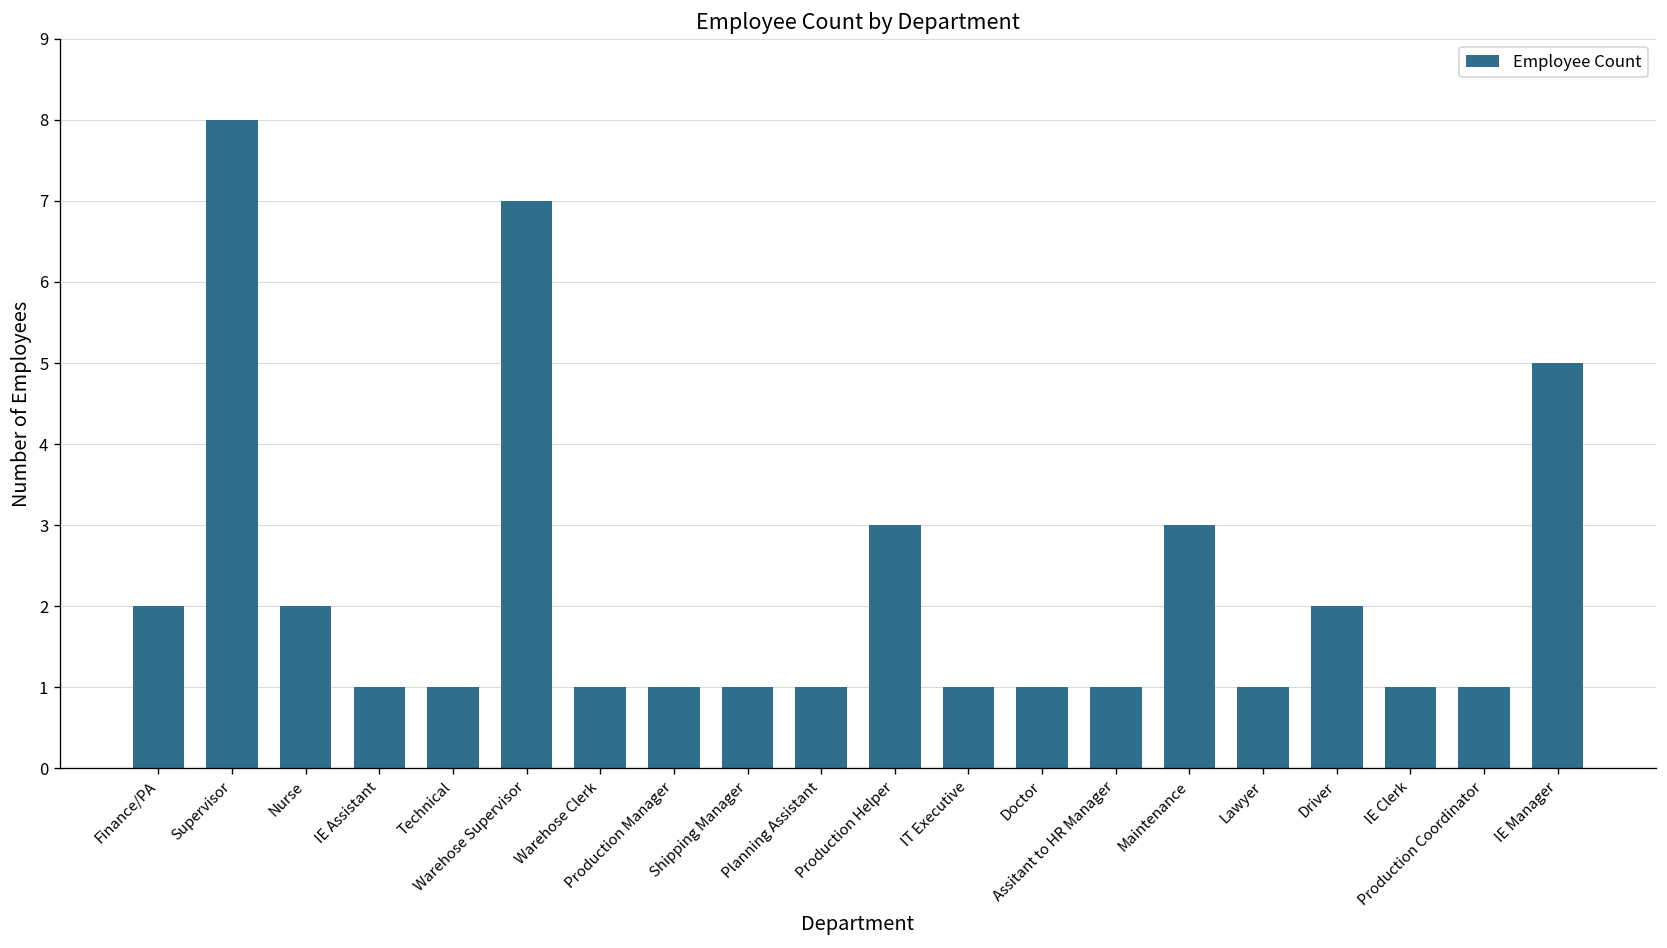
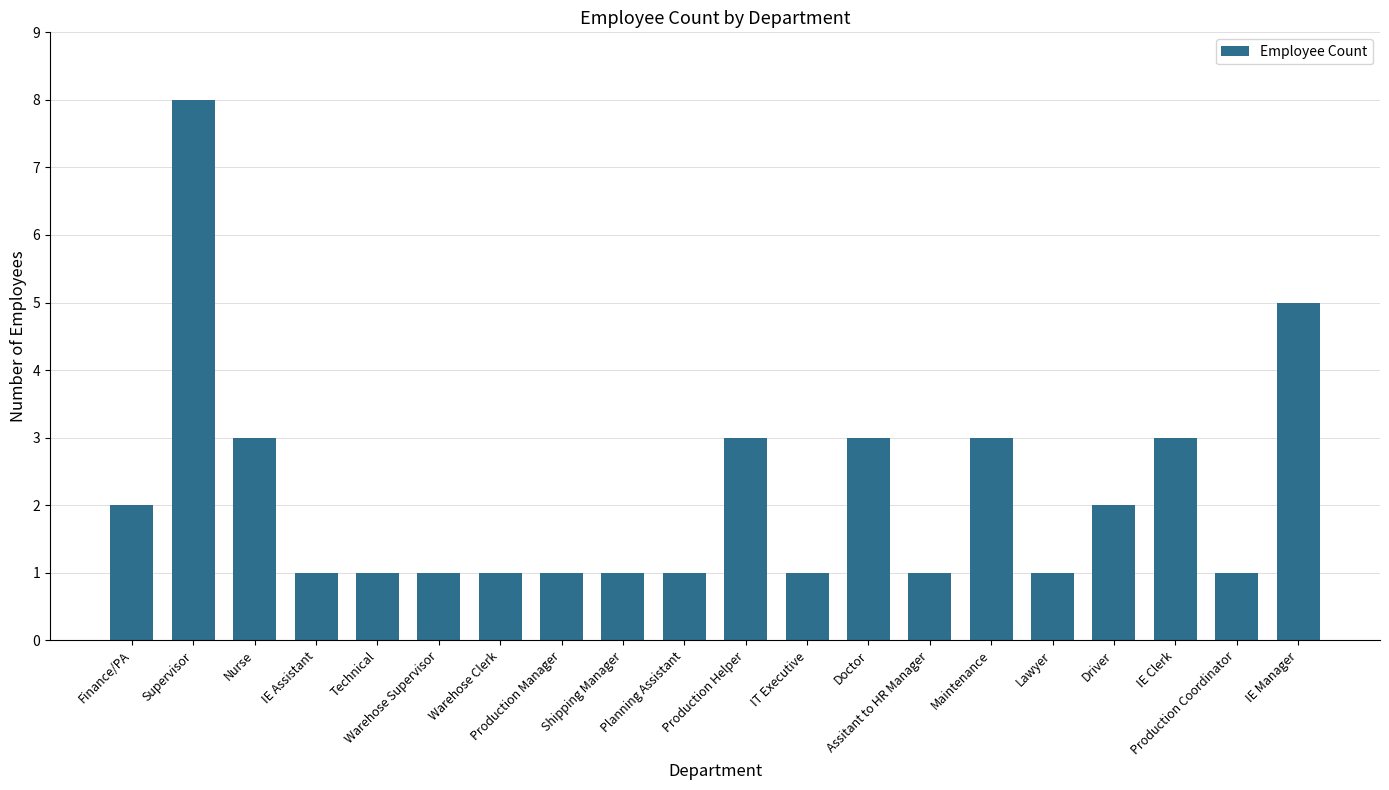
Nurse: 2 -> 3
Warehose Supervisor: 7 -> 1
Doctor: 1 -> 3
IE Clerk: 1 -> 3
